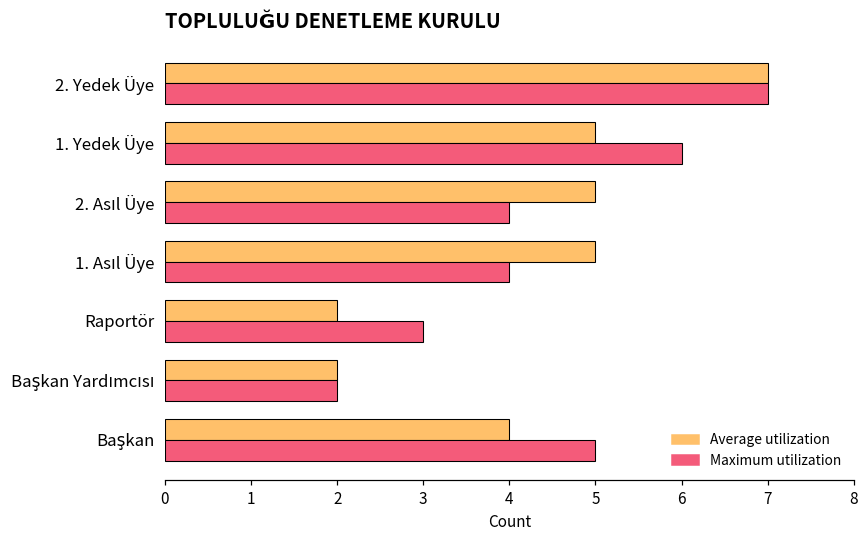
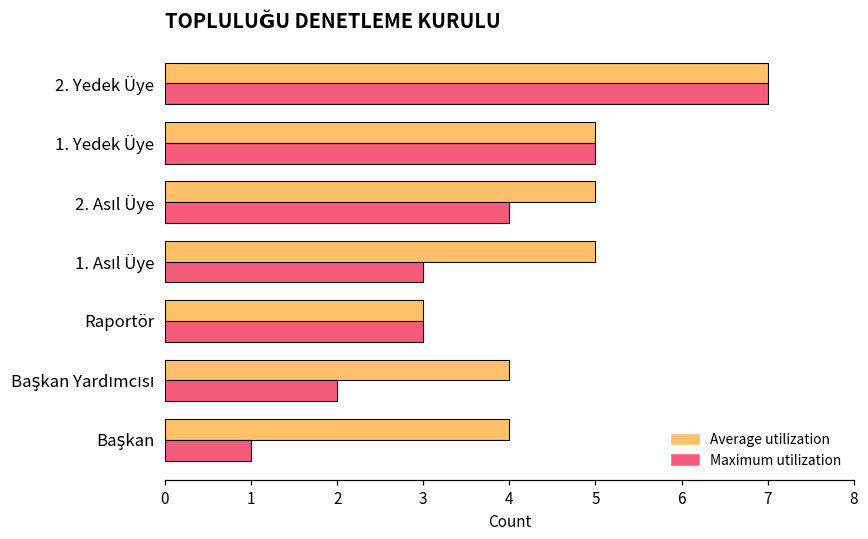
Maximum utilization, 1. Yedek Üye: 6 -> 5
Maximum utilization, 1. Asıl Üye: 4 -> 3
Average utilization, Raportör: 2 -> 3
Average utilization, Başkan Yardımcısı: 2 -> 4
Maximum utilization, Başkan: 5 -> 1
